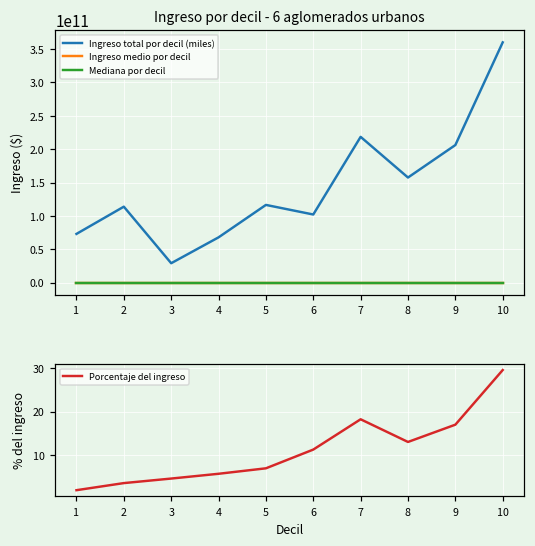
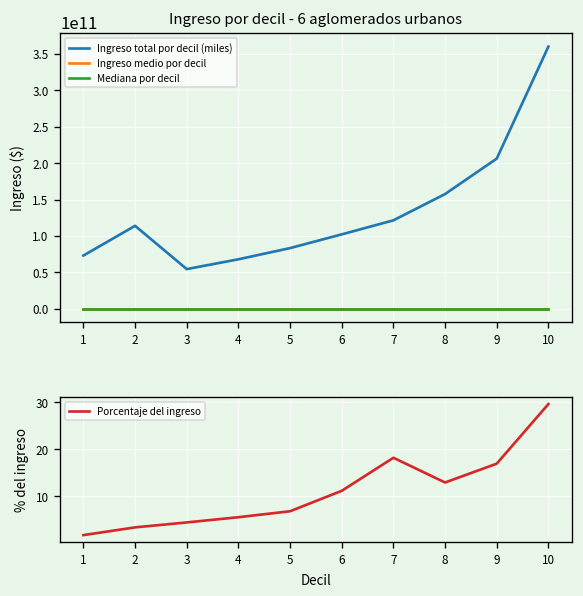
Ingreso por decil - 6 aglomerados urbanos, Ingreso total por decil (miles), 3: 30000000000 -> 50000000000
Ingreso por decil - 6 aglomerados urbanos, Ingreso total por decil (miles), 5: 120000000000 -> 80000000000
Ingreso por decil - 6 aglomerados urbanos, Ingreso total por decil (miles), 7: 220000000000 -> 120000000000
